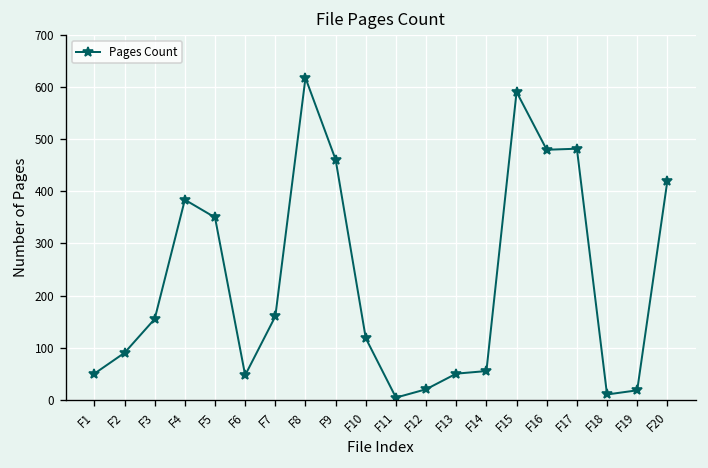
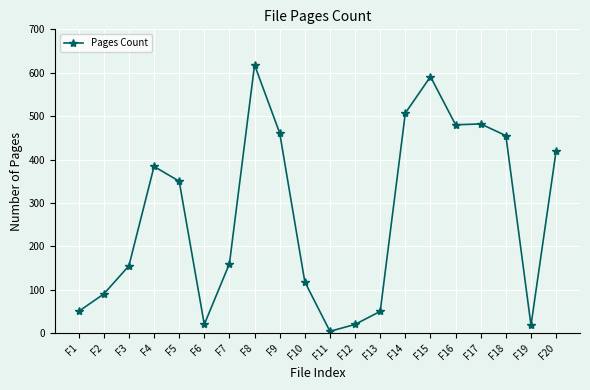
F6: 50 -> 20
F14: 60 -> 510
F18: 10 -> 460
